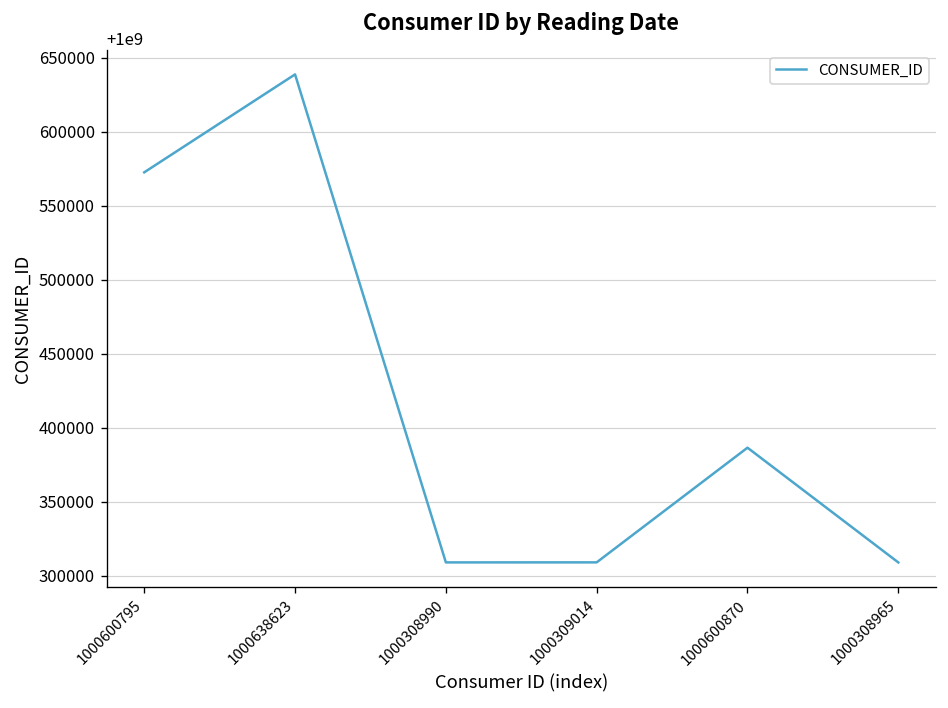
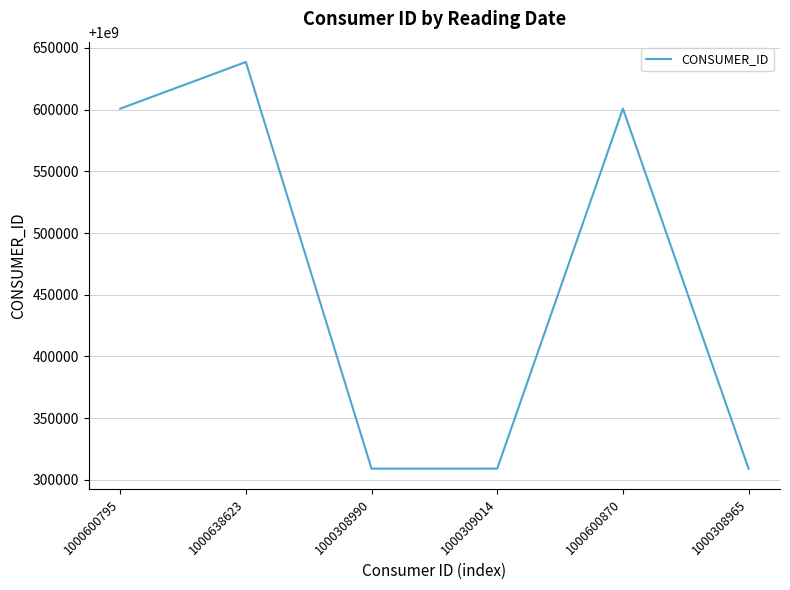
1000600795: 1000572000 -> 1000601000
1000600870: 1000386000 -> 1000601000
